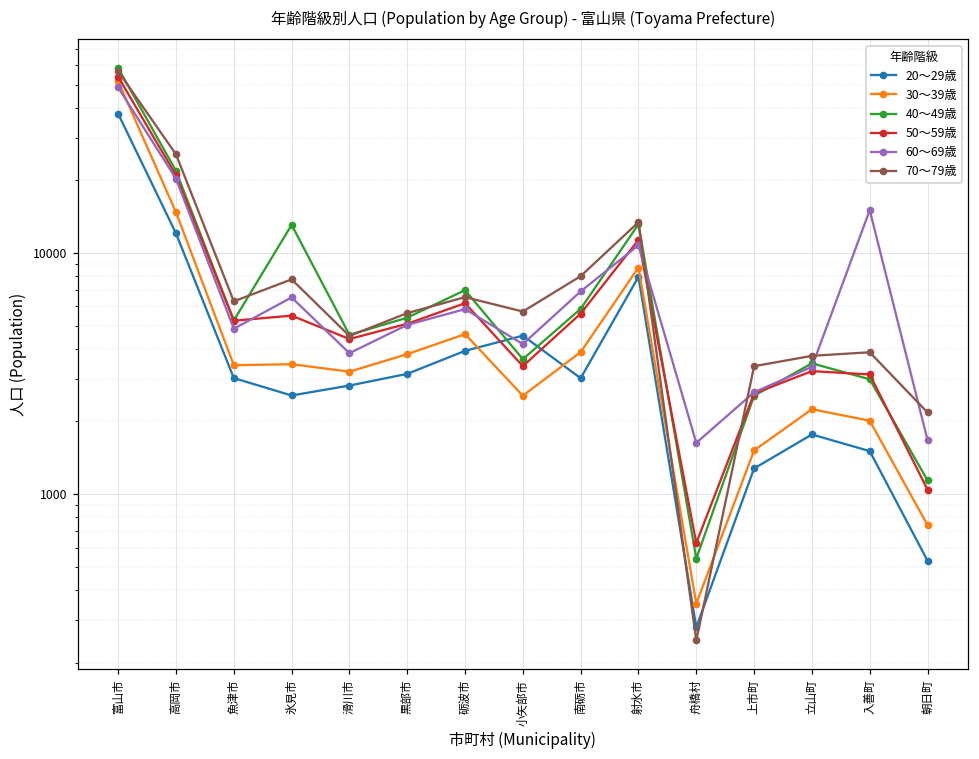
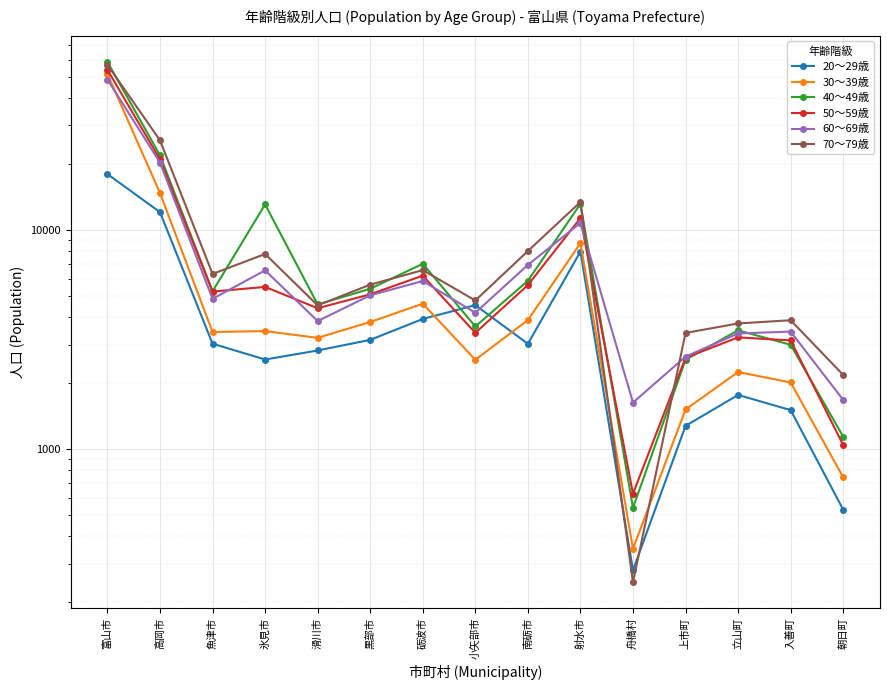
20～29歳, 富山市: 38000 -> 18000
70～79歳, 小矢部市: 5700 -> 4800
60～69歳, 入善町: 15000 -> 3400
